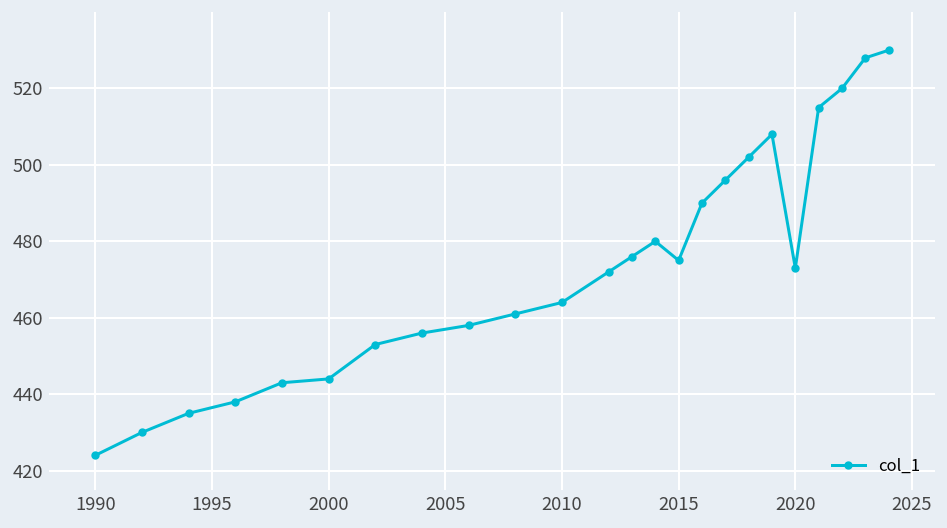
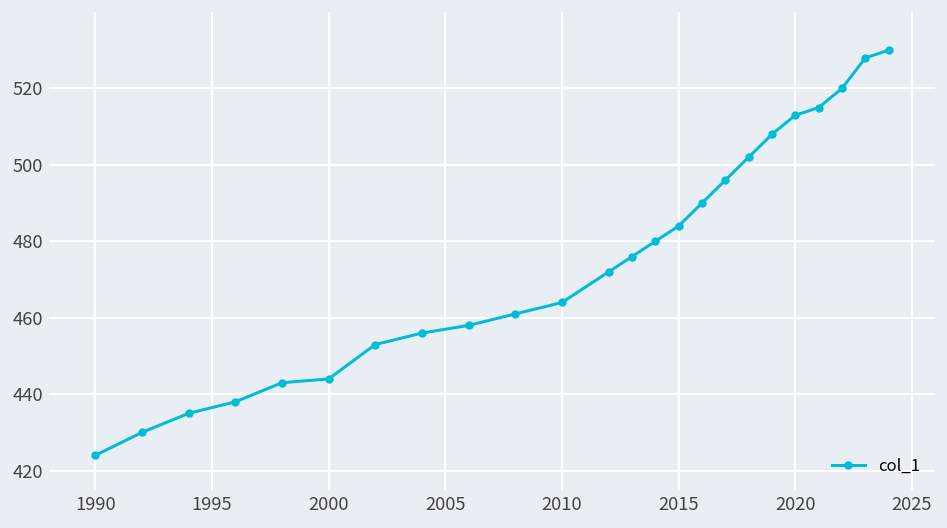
2015: 475 -> 484
2020: 473 -> 513
